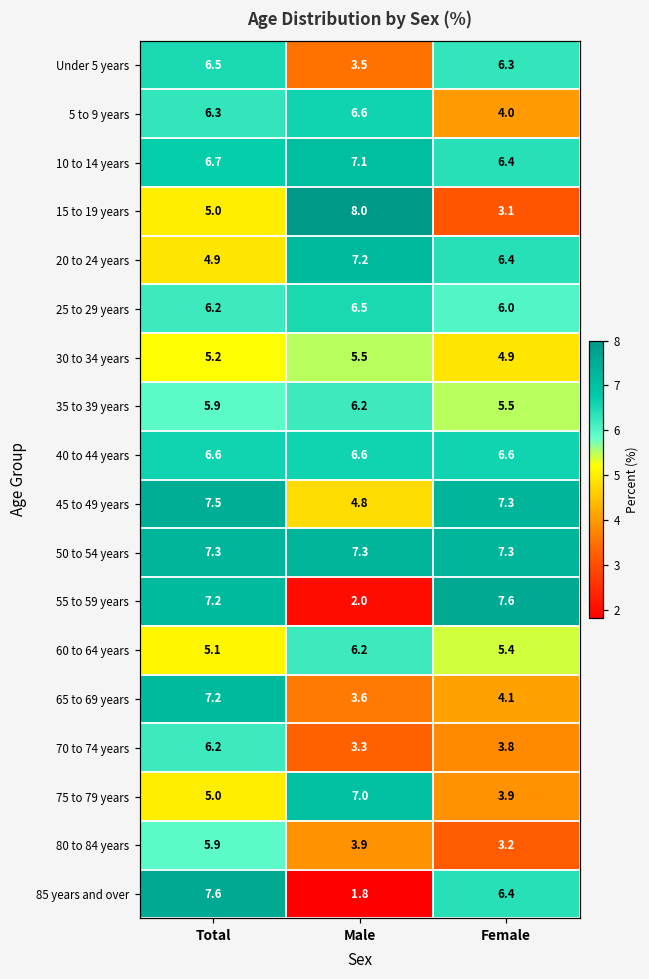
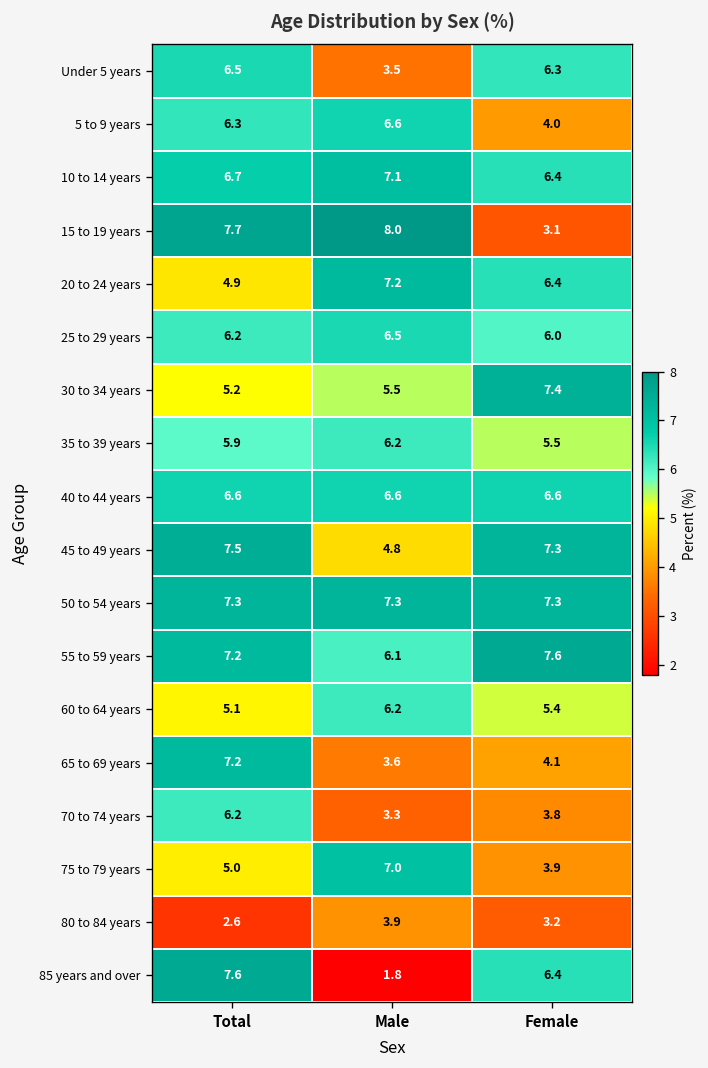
15 to 19 years, Total: 5.0 -> 7.7
30 to 34 years, Female: 4.9 -> 7.4
55 to 59 years, Male: 2.0 -> 6.1
80 to 84 years, Total: 5.9 -> 2.6
